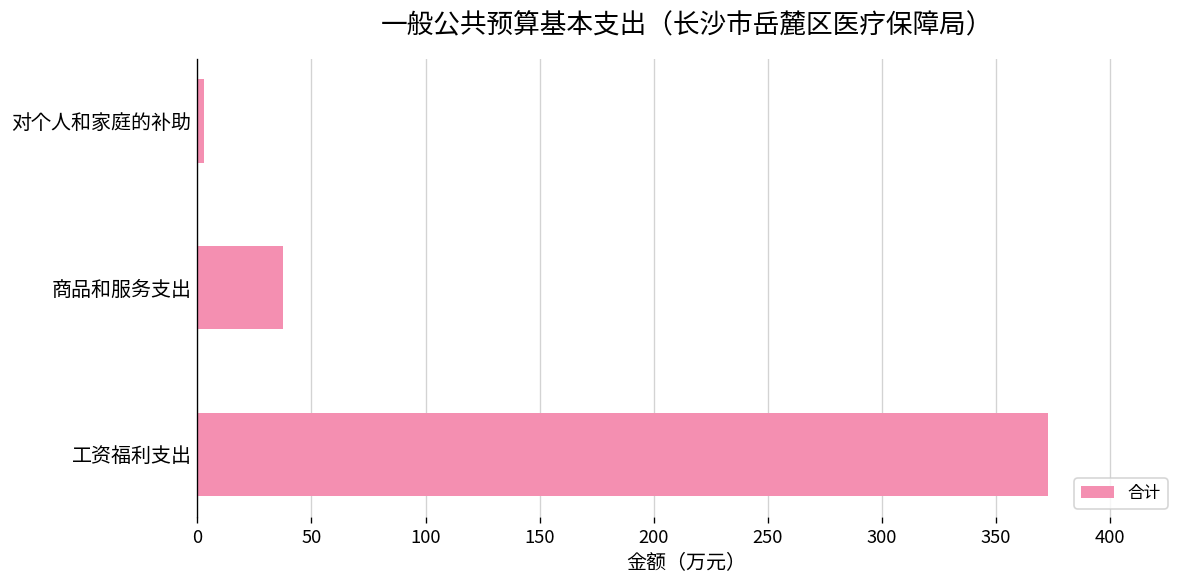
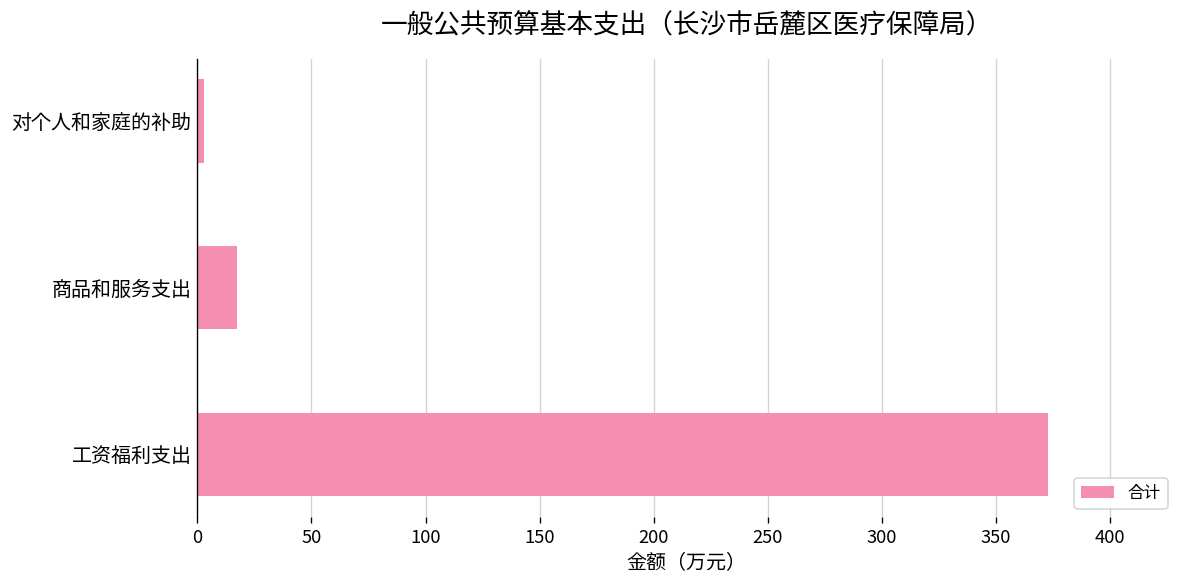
商品和服务支出: 37 -> 18
